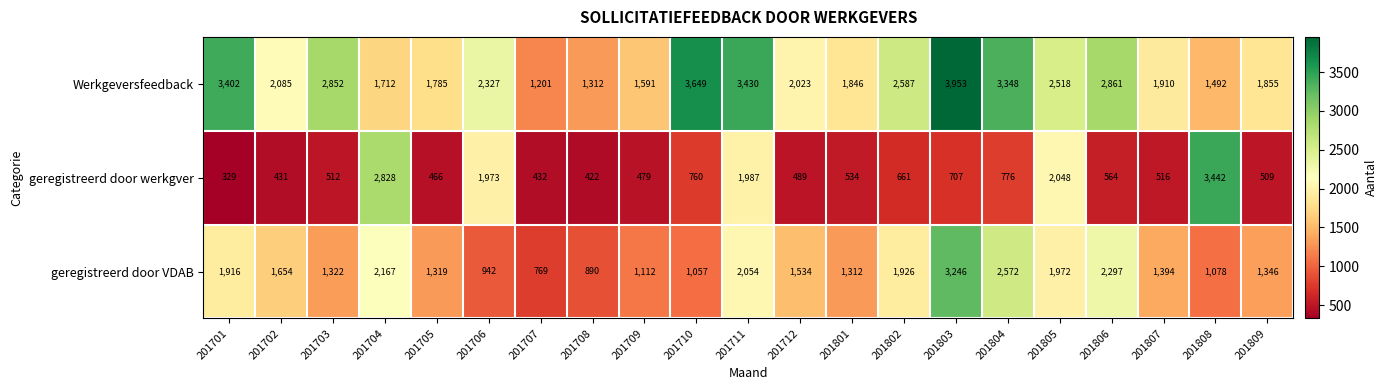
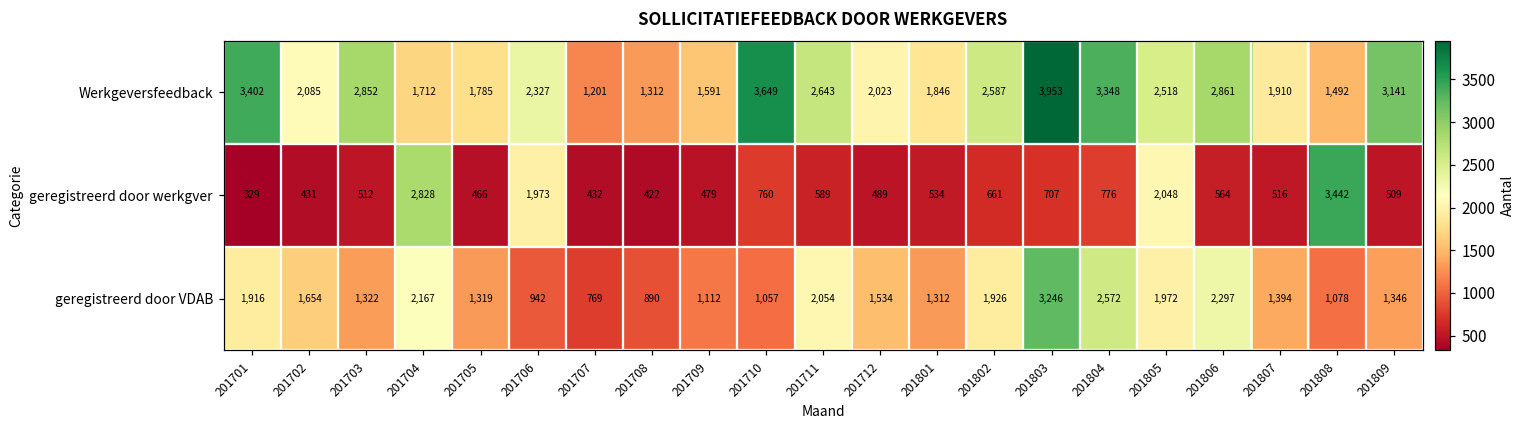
Werkgeversfeedback, 201711: 3,430 -> 2,643
Werkgeversfeedback, 201809: 1,855 -> 3,141
geregistreerd door werkgver, 201711: 1,987 -> 589
